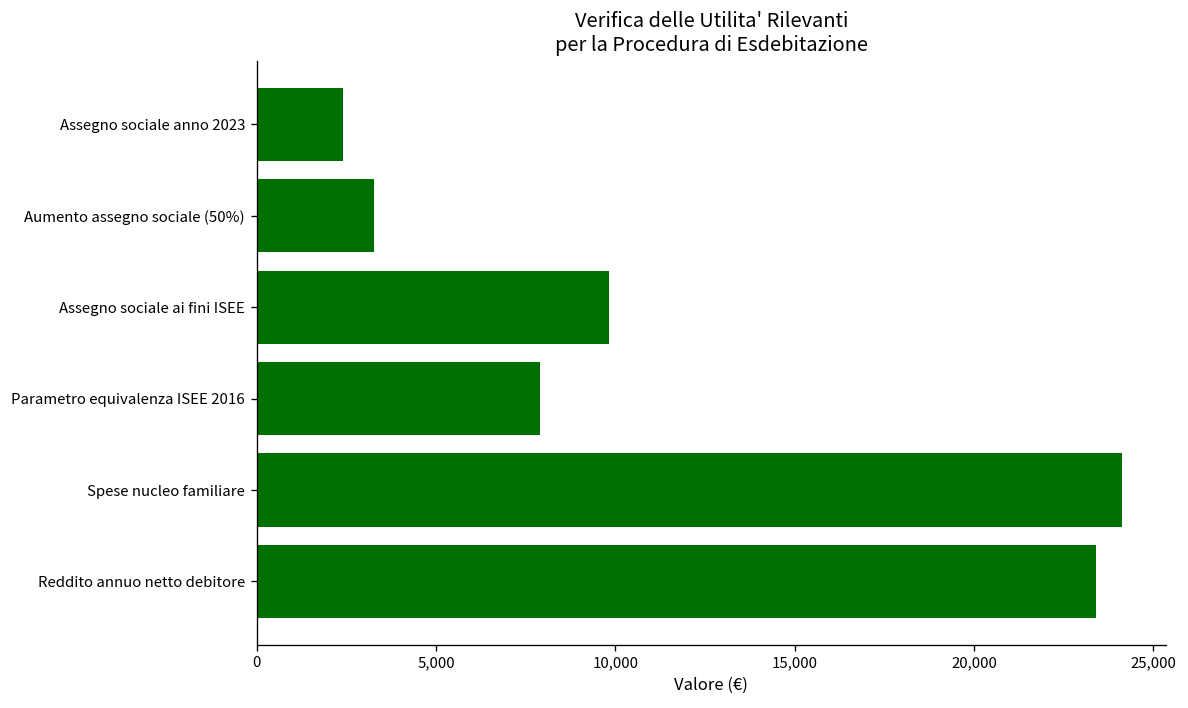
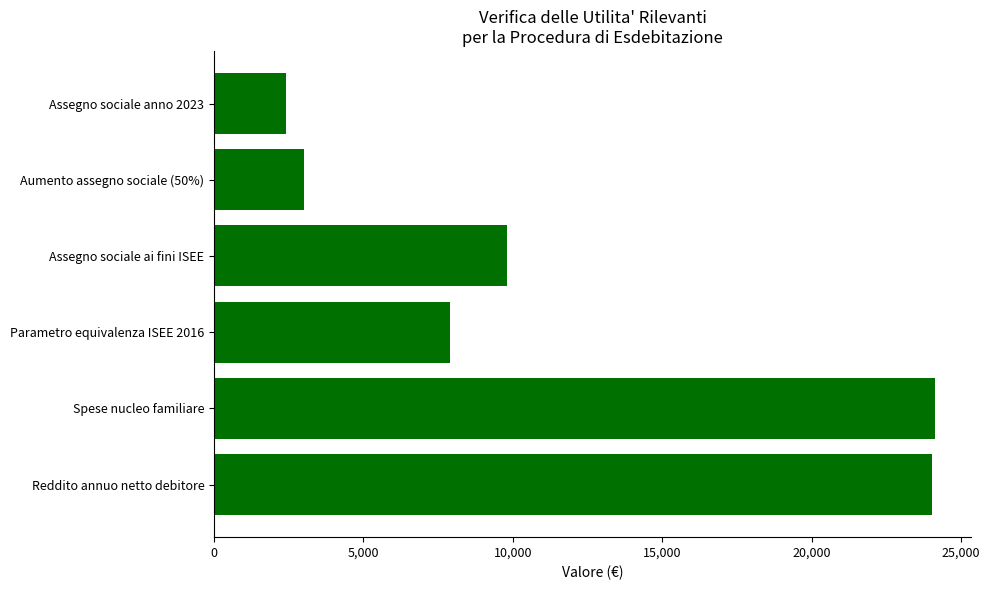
Aumento assegno sociale (50%): 3,300 -> 3,000
Reddito annuo netto debitore: 23,400 -> 24,000
